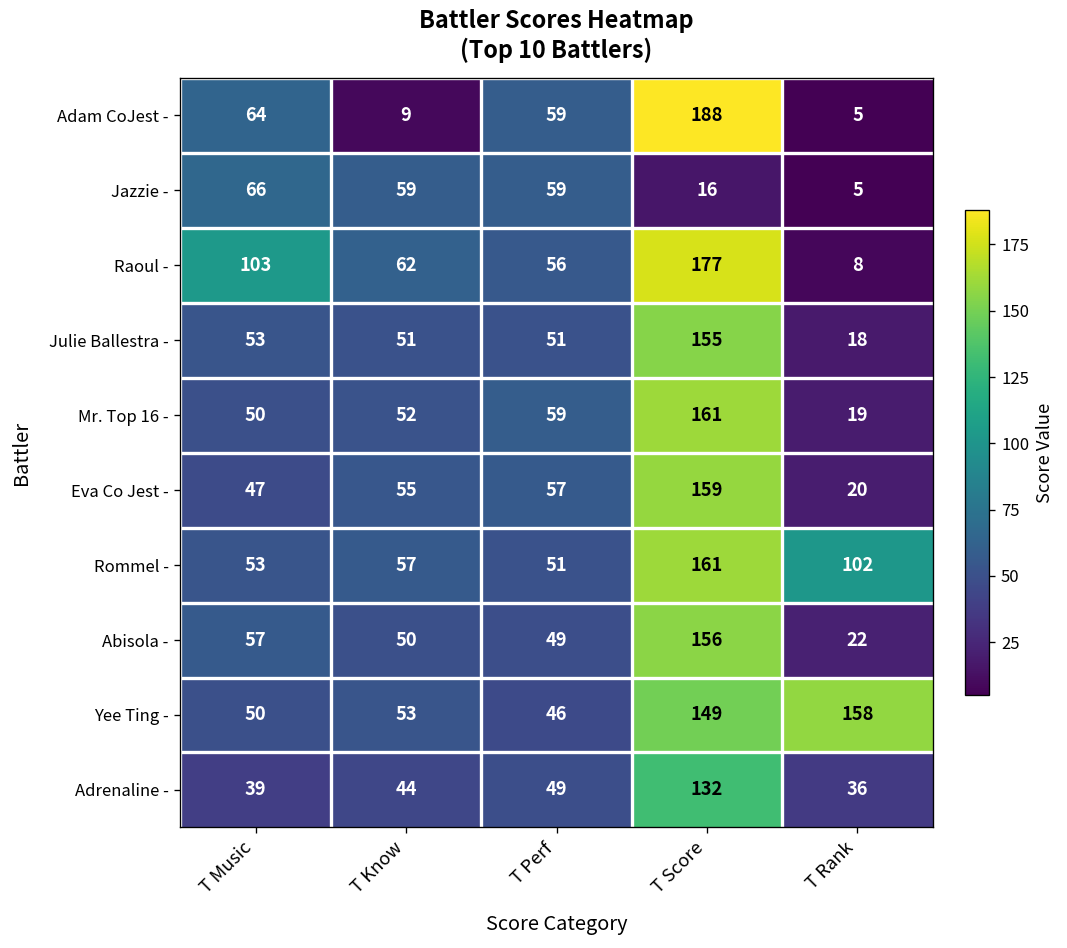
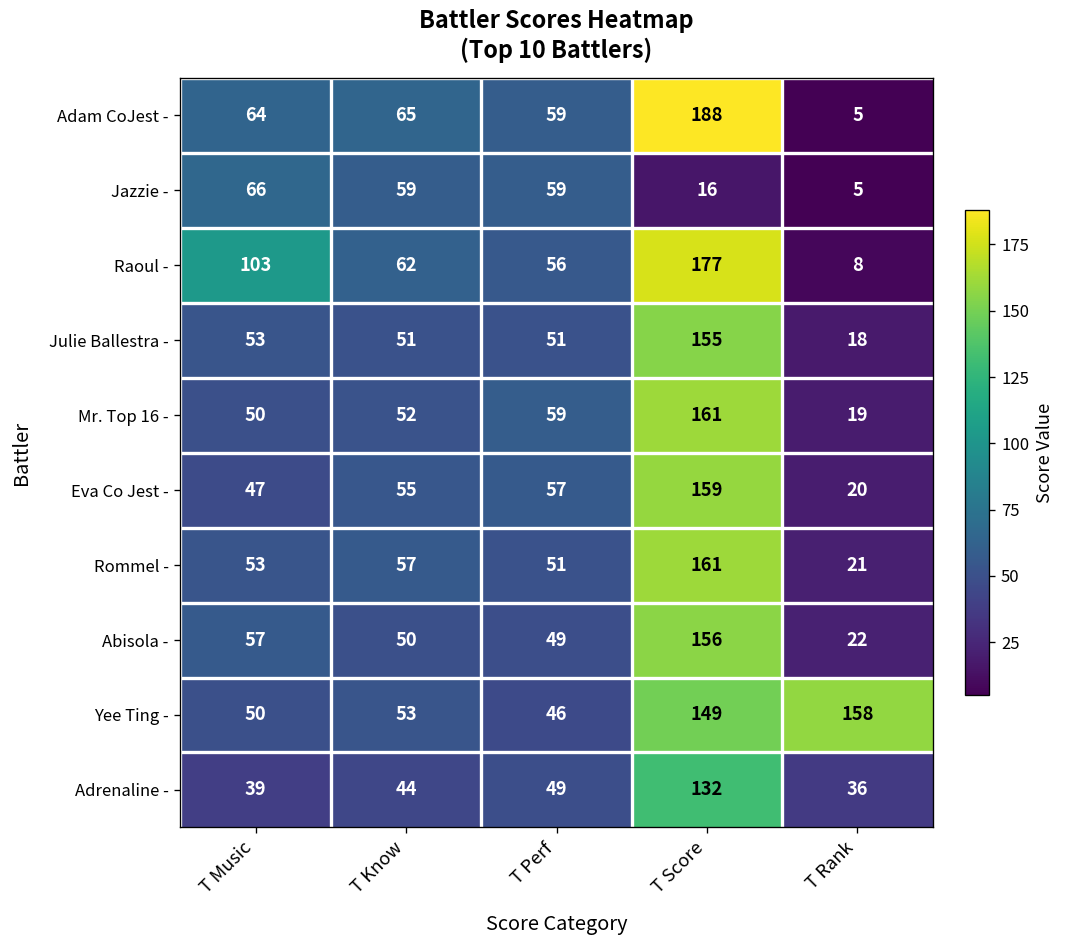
Adam CoJest -, T Know: 9 -> 65
Rommel -, T Rank: 102 -> 21
